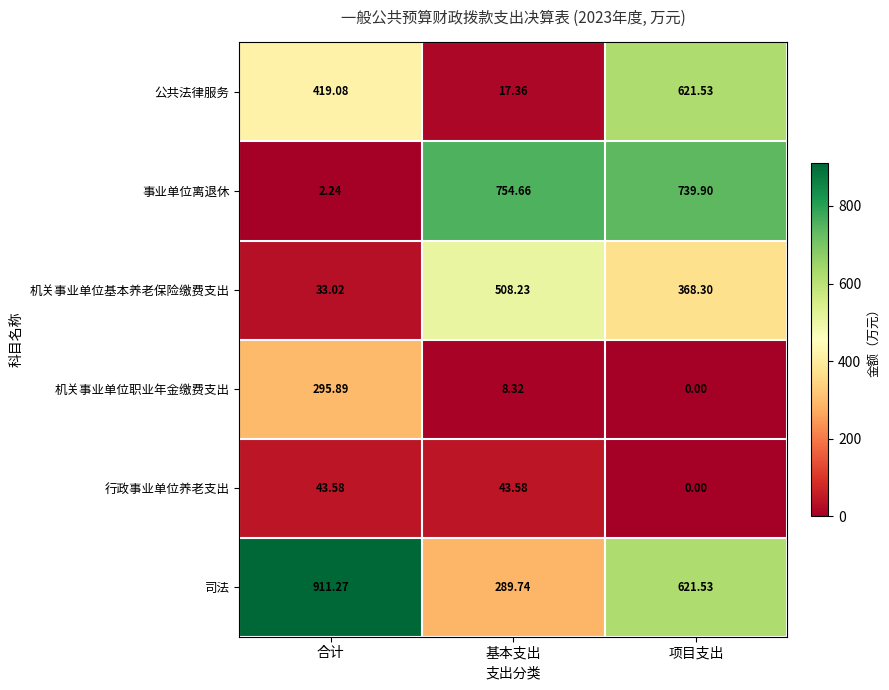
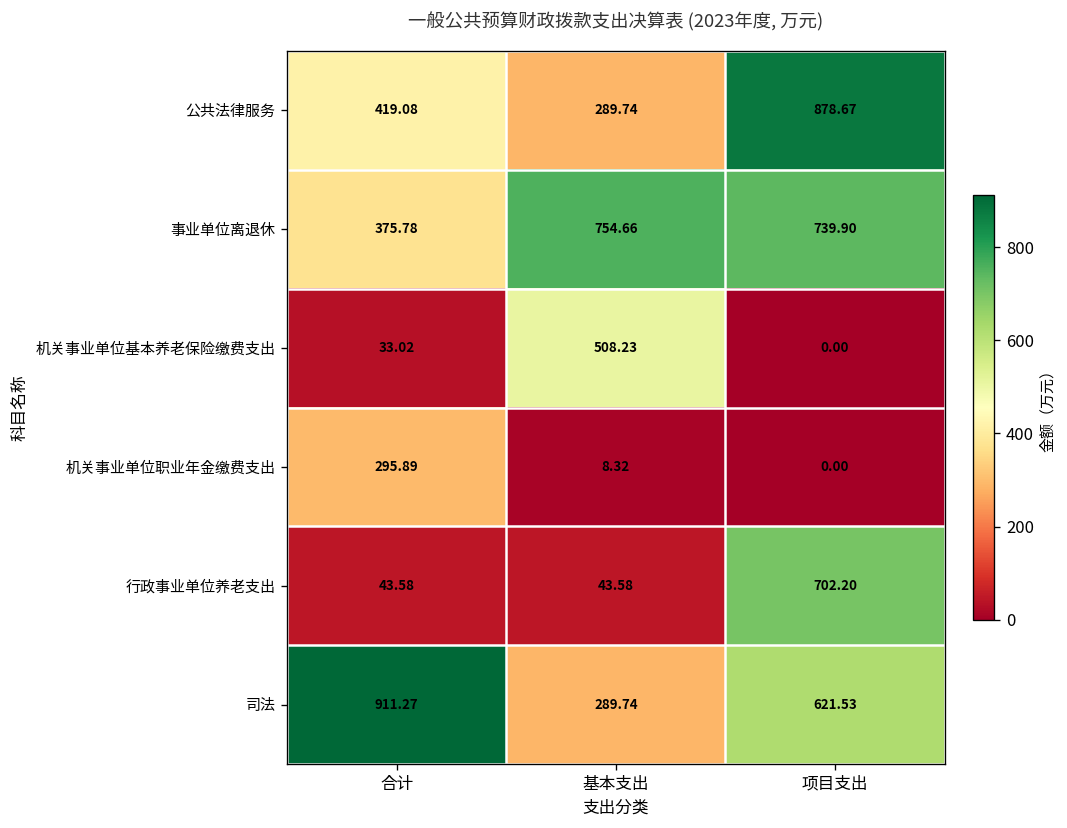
公共法律服务, 基本支出: 17.36 -> 289.74
公共法律服务, 项目支出: 621.53 -> 878.67
事业单位离退休, 合计: 2.24 -> 375.78
机关事业单位基本养老保险缴费支出, 项目支出: 368.30 -> 0.00
行政事业单位养老支出, 项目支出: 0.00 -> 702.20
